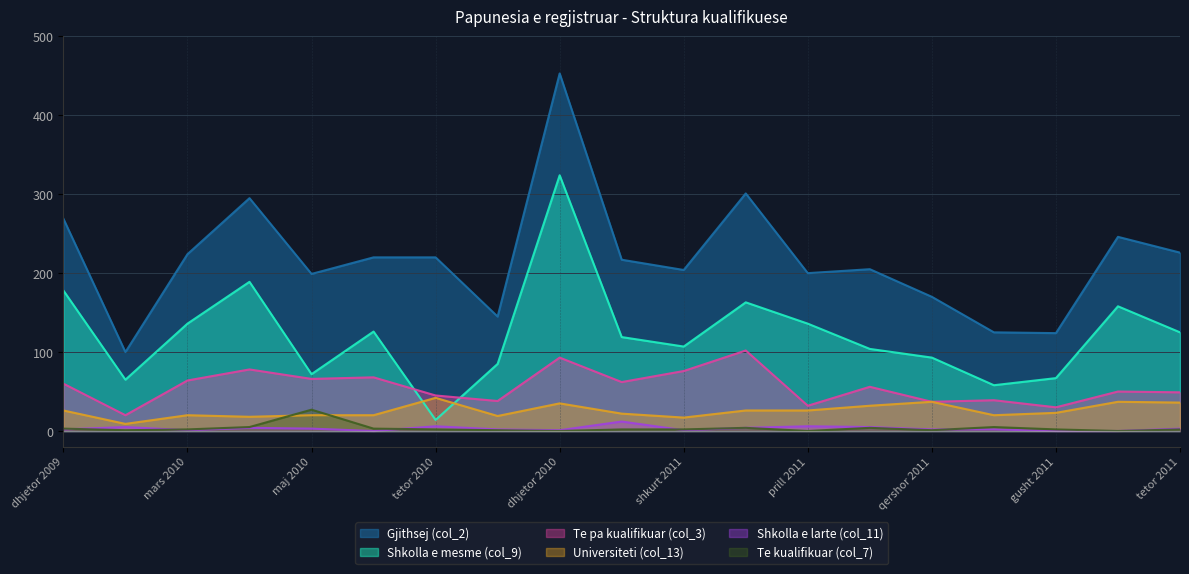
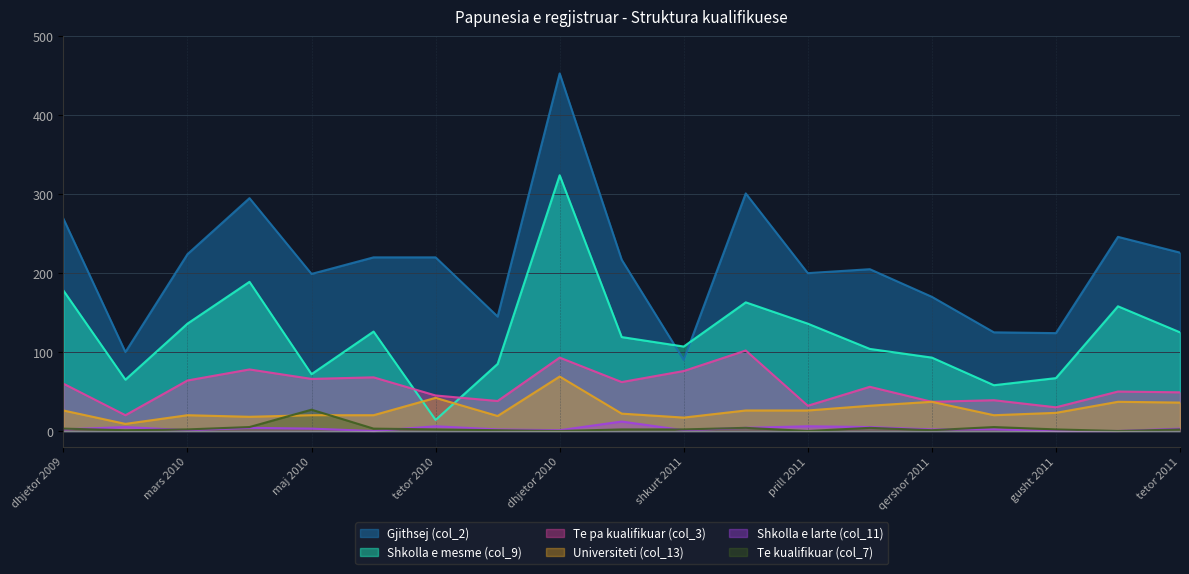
Universiteti (col_13), dhjetor 2010: 40 -> 70
Gjithsej (col_2), shkurt 2011: 200 -> 90
